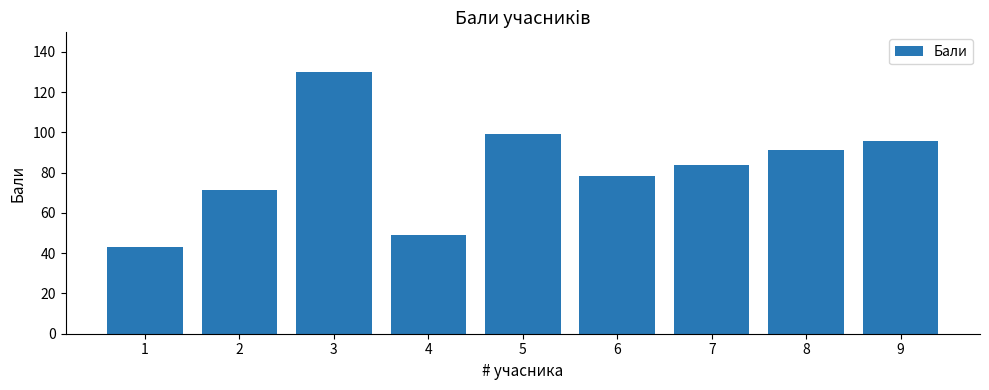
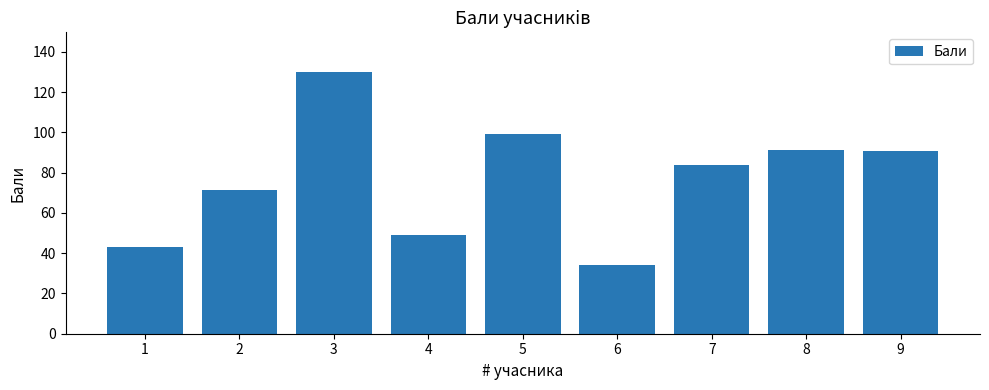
6: 78 -> 34
9: 96 -> 91
